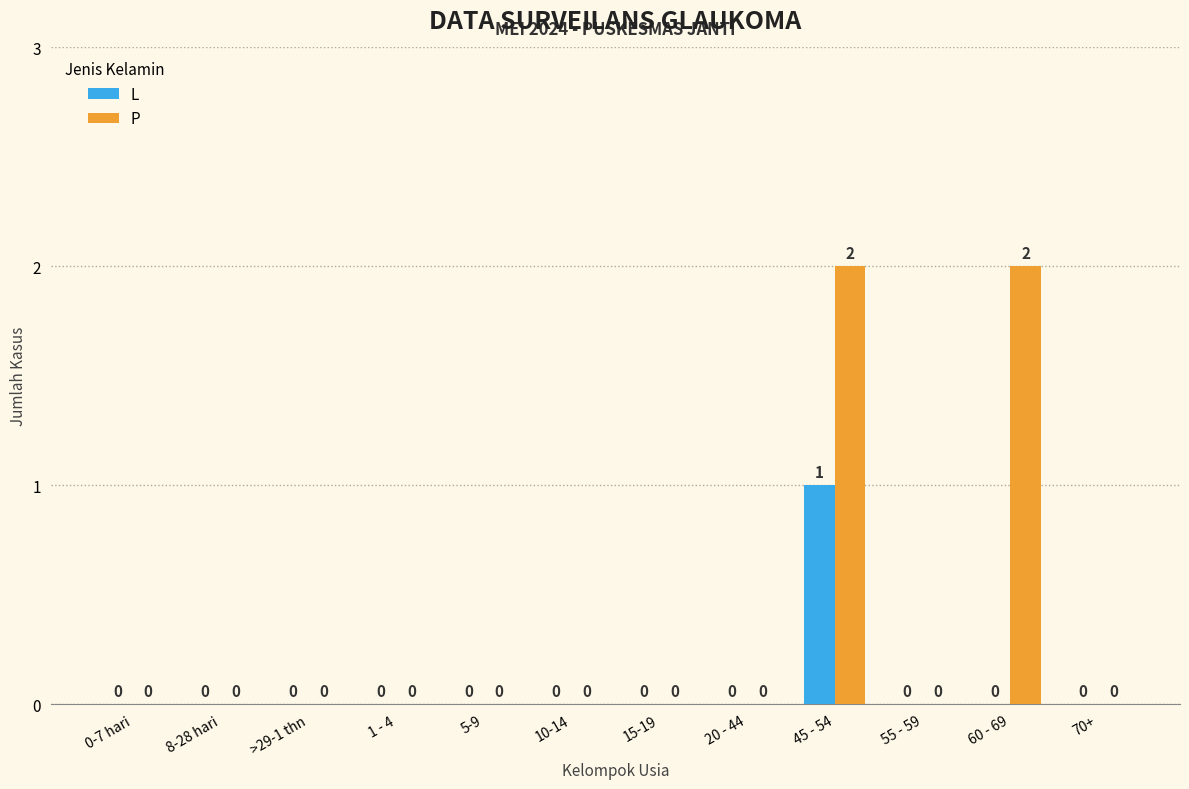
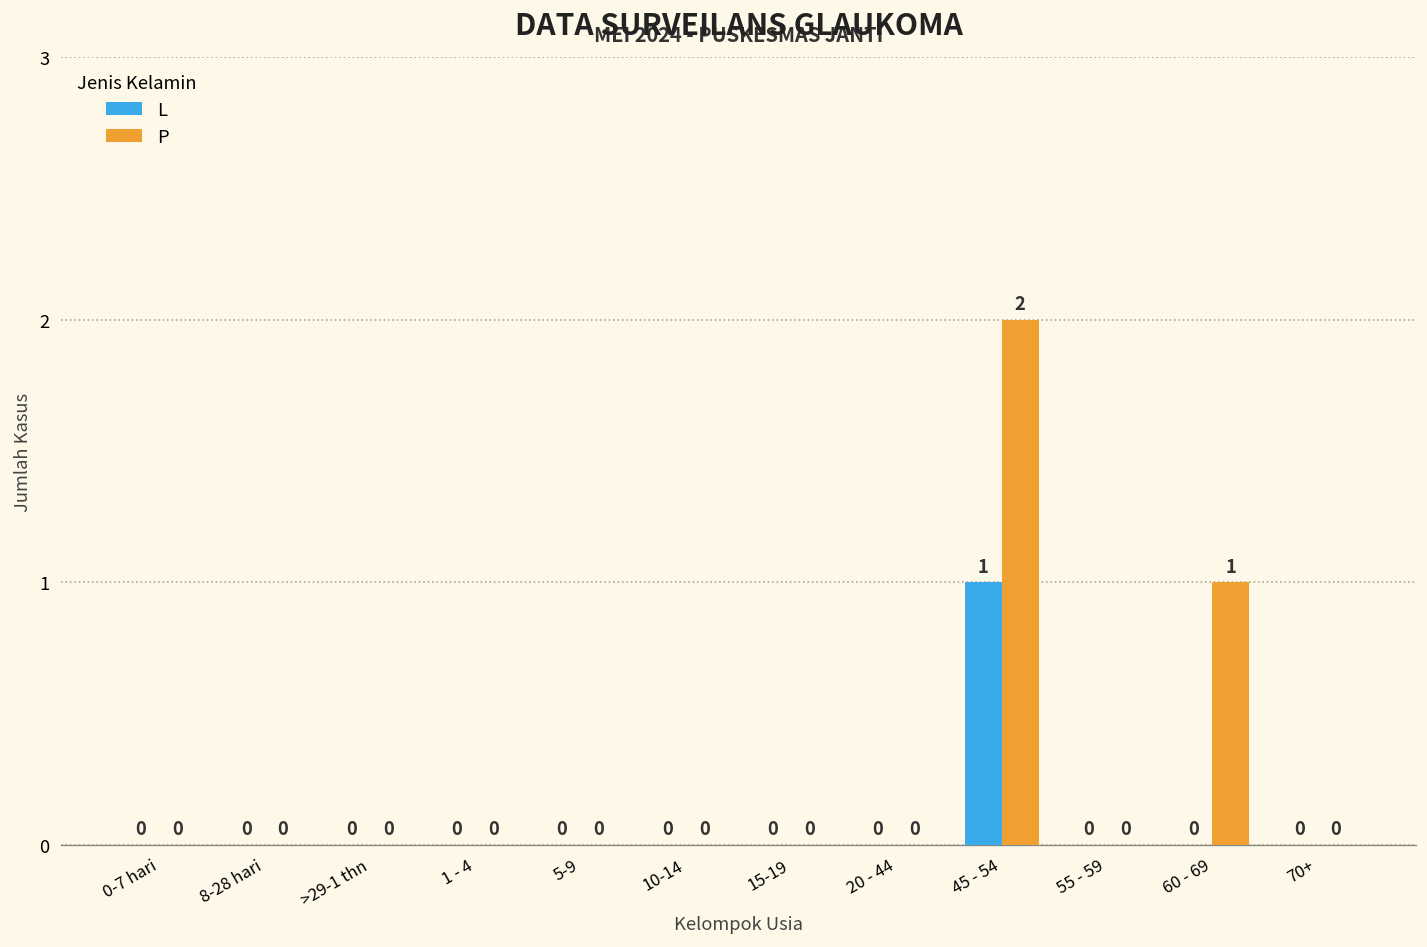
P, 60 - 69: 2 -> 1
